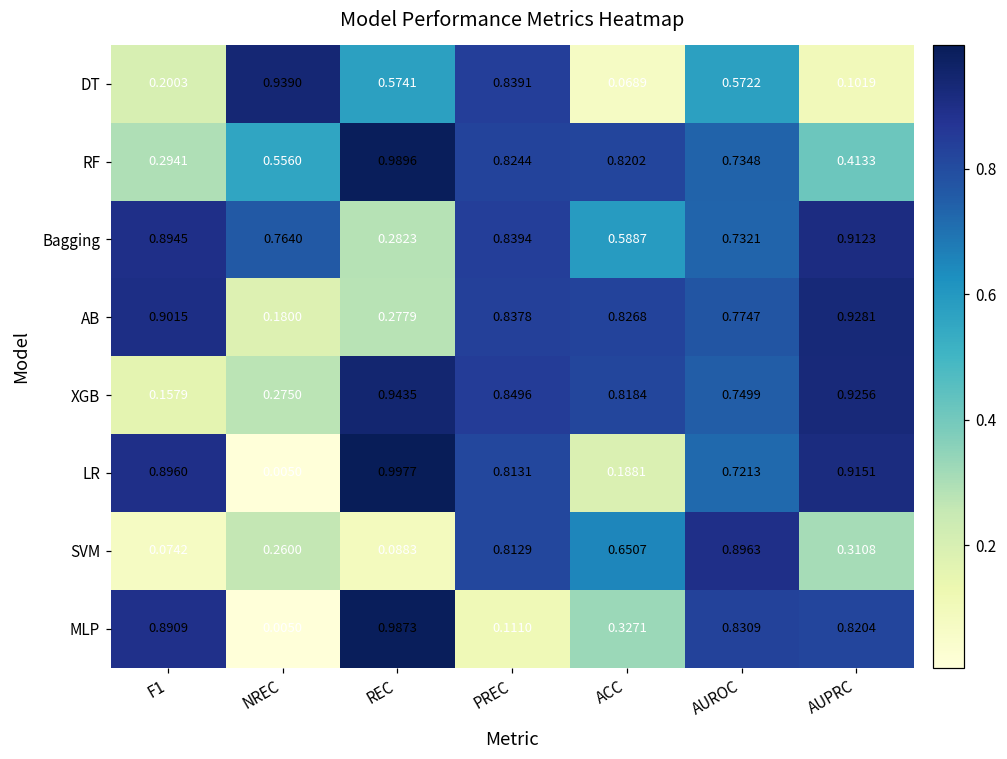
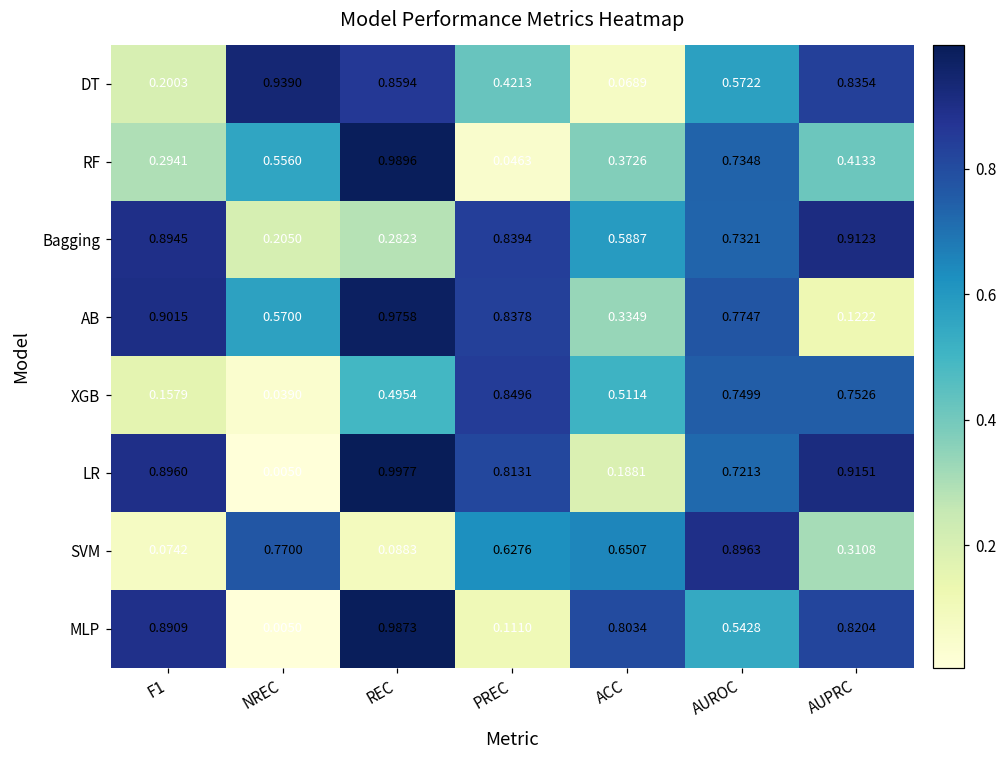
DT, REC: 0.5741 -> 0.8594
DT, PREC: 0.8391 -> 0.4213
DT, AUPRC: 0.1019 -> 0.8354
RF, PREC: 0.8244 -> 0.0463
RF, ACC: 0.8202 -> 0.3726
Bagging, NREC: 0.7640 -> 0.2050
AB, NREC: 0.1800 -> 0.5700
AB, REC: 0.2779 -> 0.9758
AB, ACC: 0.8268 -> 0.3349
AB, AUPRC: 0.9281 -> 0.1222
XGB, NREC: 0.2750 -> 0.0390
XGB, REC: 0.9435 -> 0.4954
XGB, ACC: 0.8184 -> 0.5114
XGB, AUPRC: 0.9256 -> 0.7526
SVM, NREC: 0.2600 -> 0.7700
SVM, PREC: 0.8129 -> 0.6276
MLP, ACC: 0.3271 -> 0.8034
MLP, AUROC: 0.8309 -> 0.5428
